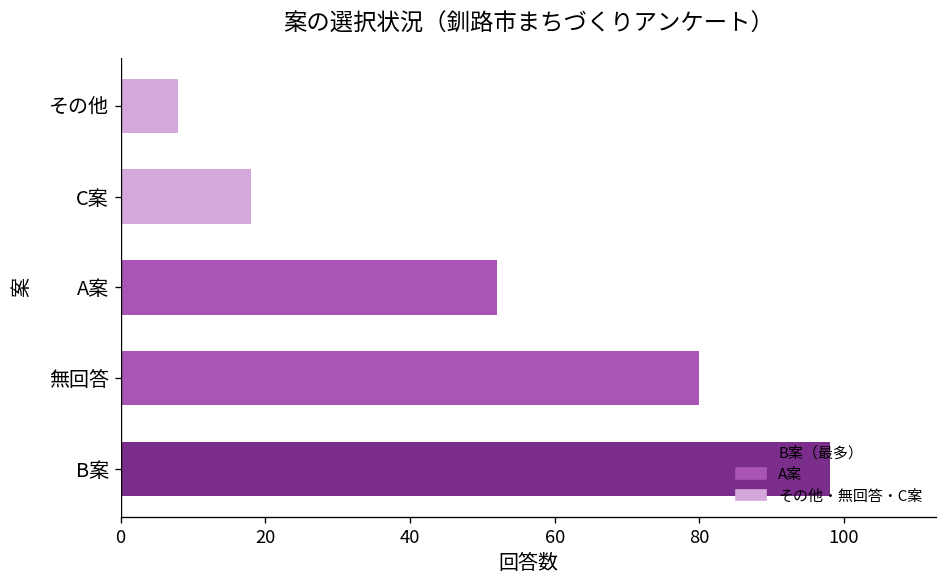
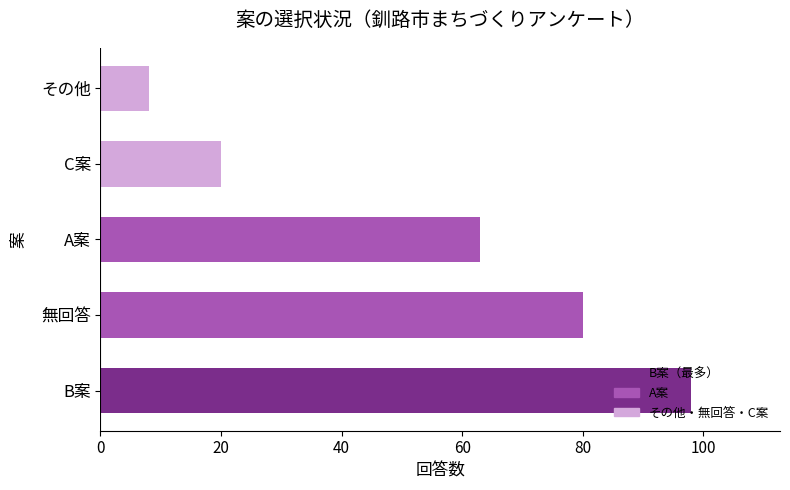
C案: 18 -> 20
A案: 52 -> 63
